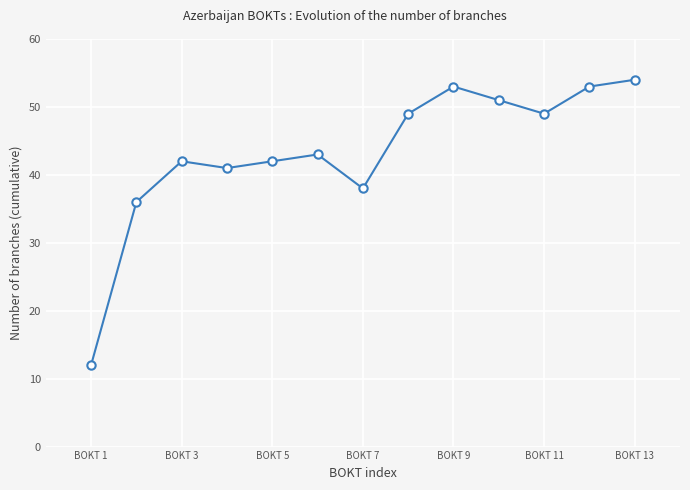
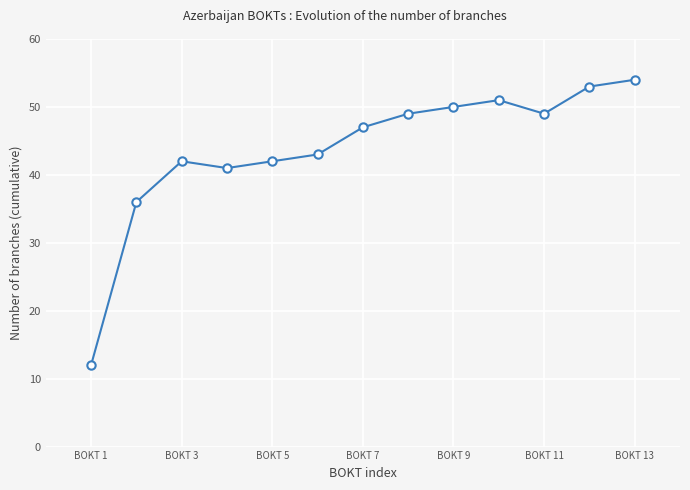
BOKT 7: 38 -> 47
BOKT 9: 53 -> 50
